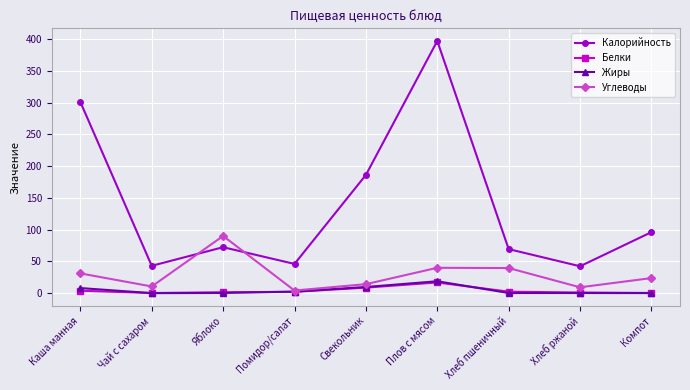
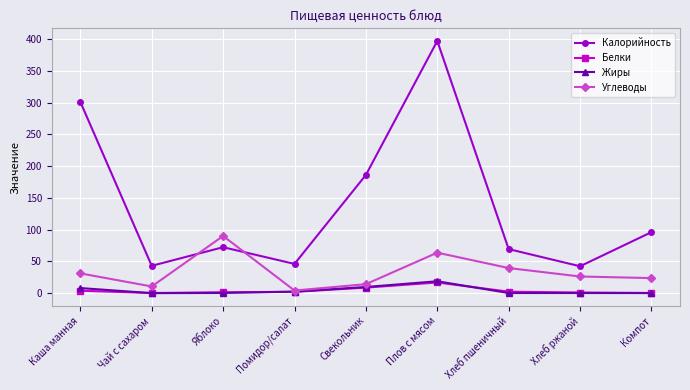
Углеводы, Плов с мясом: 40 -> 60
Углеводы, Хлеб ржаной: 10 -> 30
